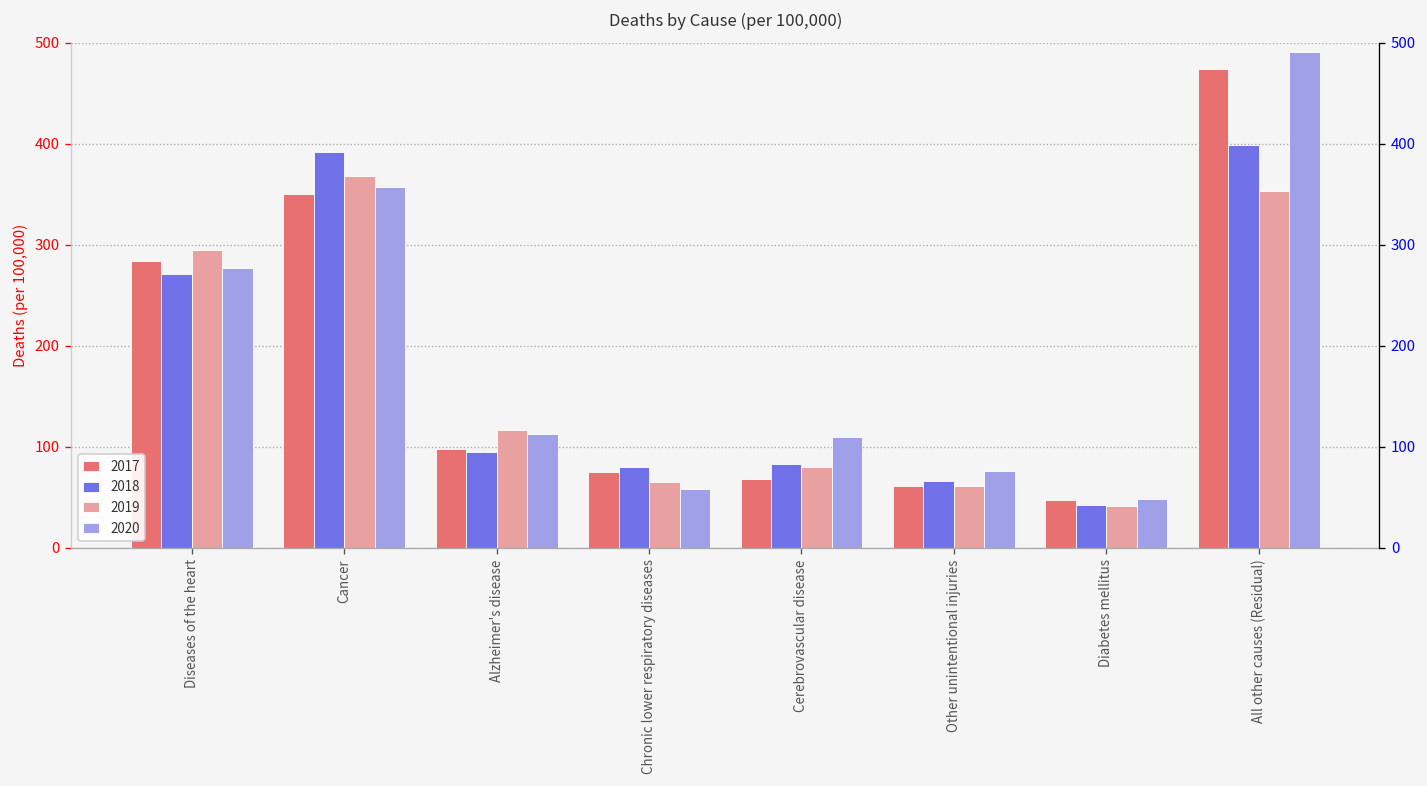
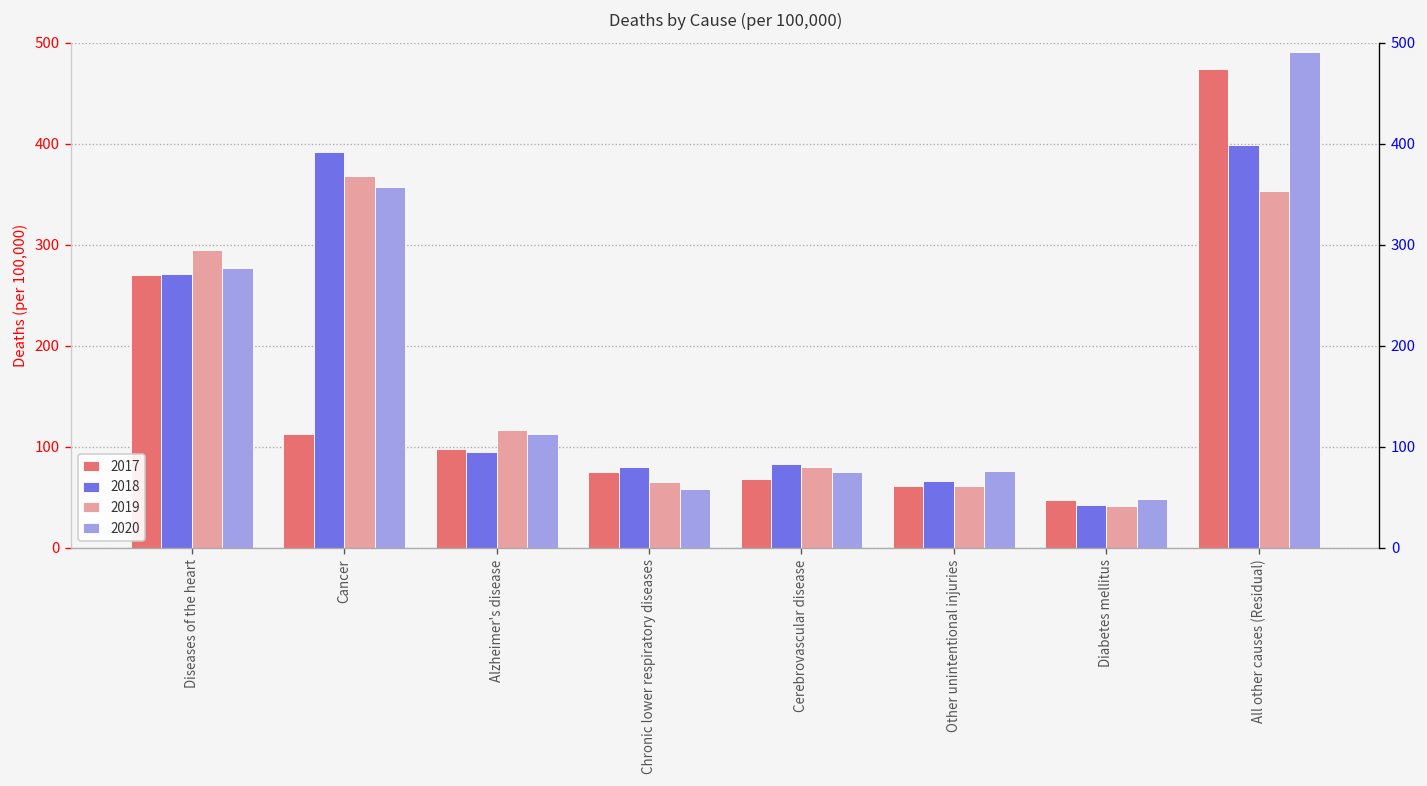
2017, Diseases of the heart: 280 -> 270
2017, Cancer: 350 -> 110
2020, Cerebrovascular disease: 110 -> 80
